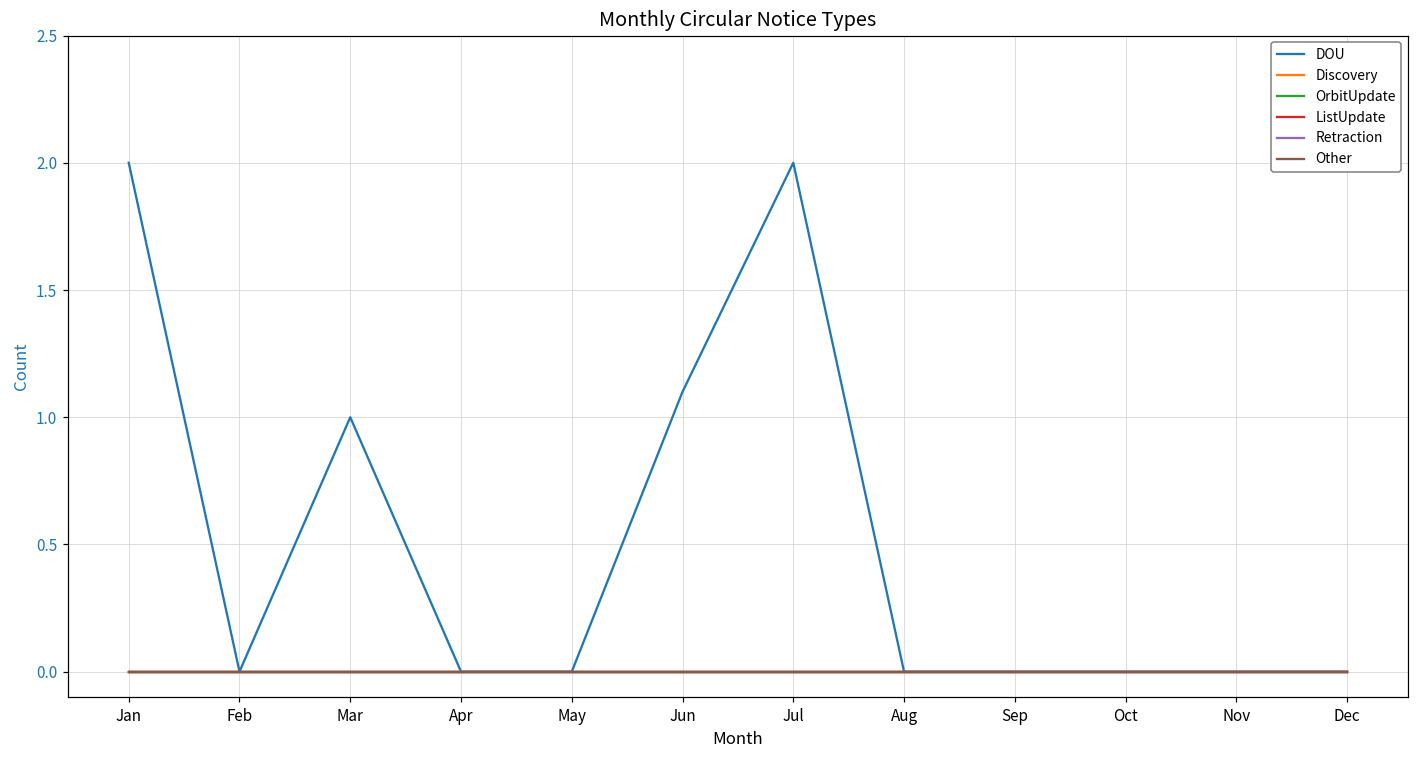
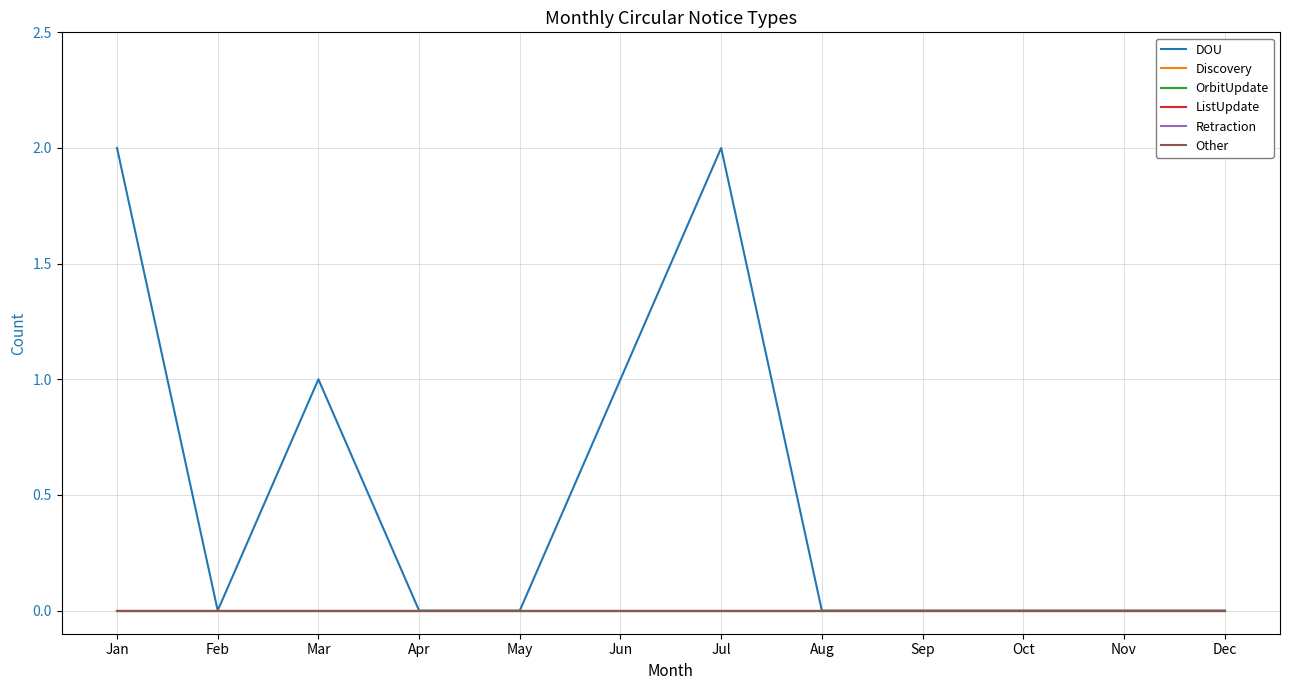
DOU, Jun: 1.1 -> 1.0
